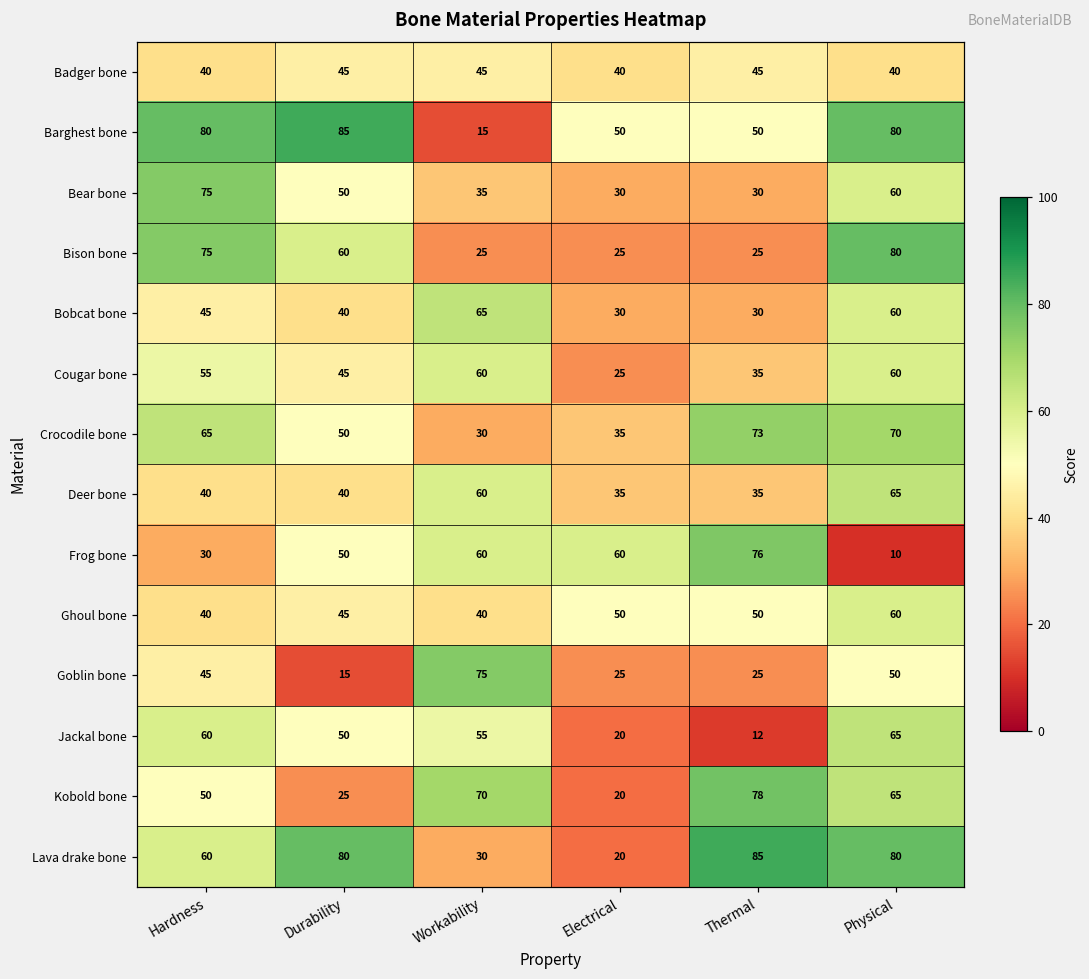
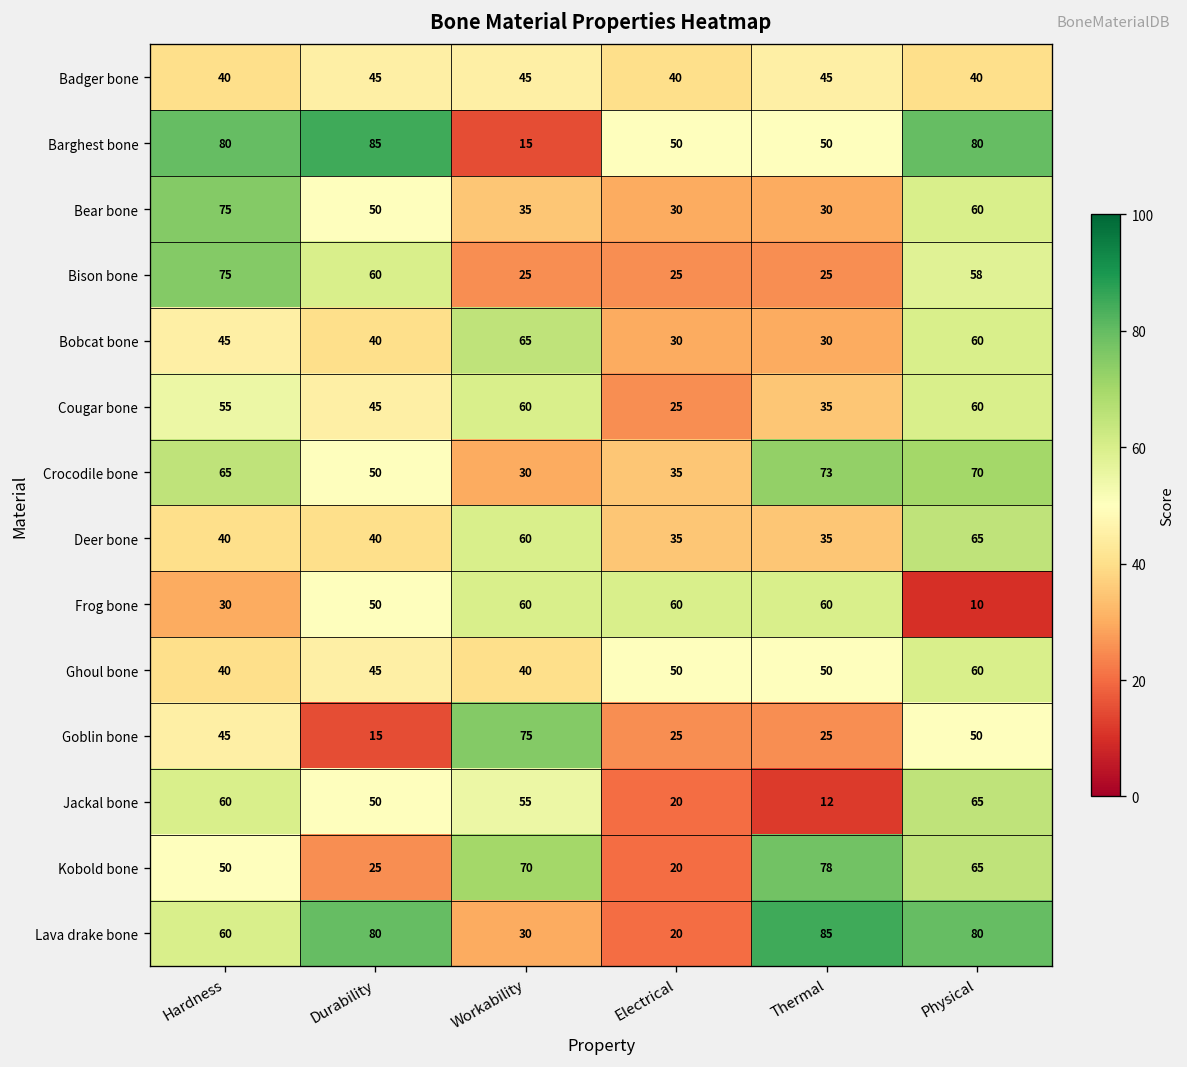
Bison bone, Physical: 80 -> 58
Frog bone, Thermal: 76 -> 60
